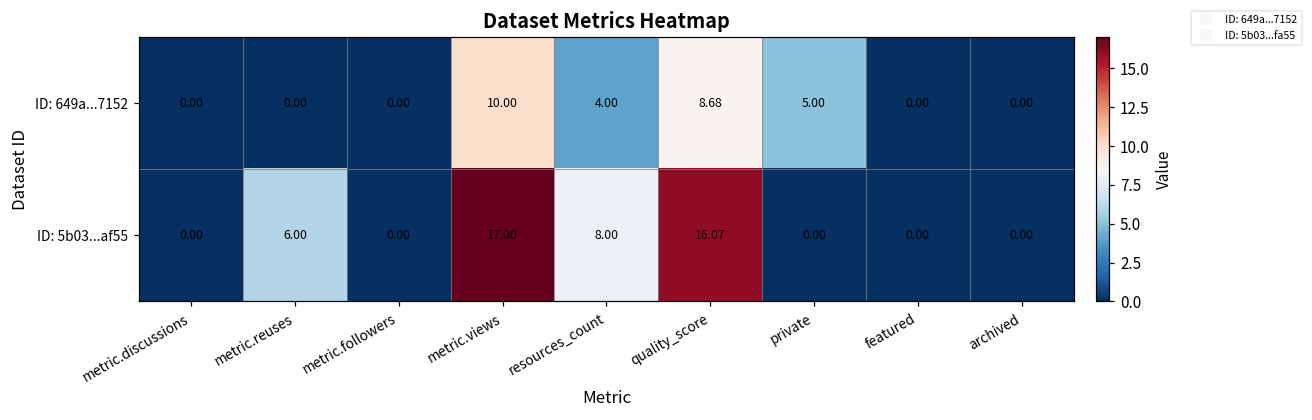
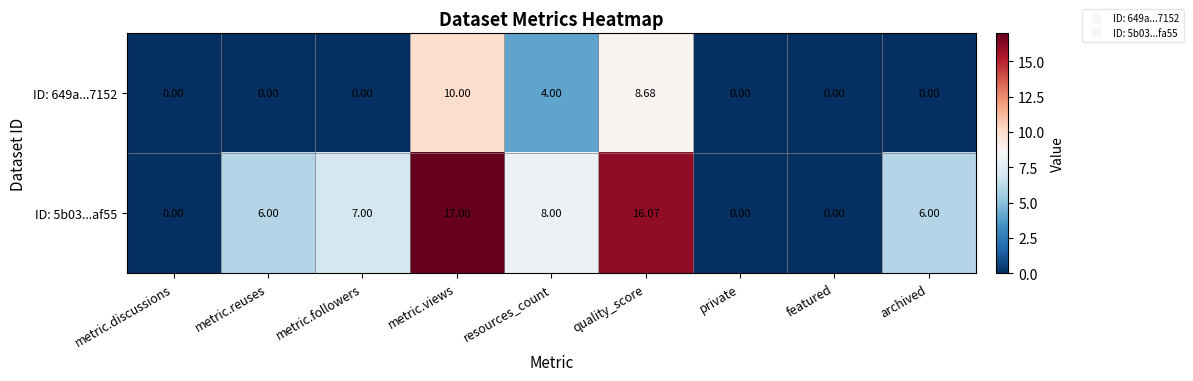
ID: 649a...7152, private: 5.00 -> 0.00
ID: 5b03...af55, metric.followers: 0.00 -> 7.00
ID: 5b03...af55, archived: 0.00 -> 6.00
